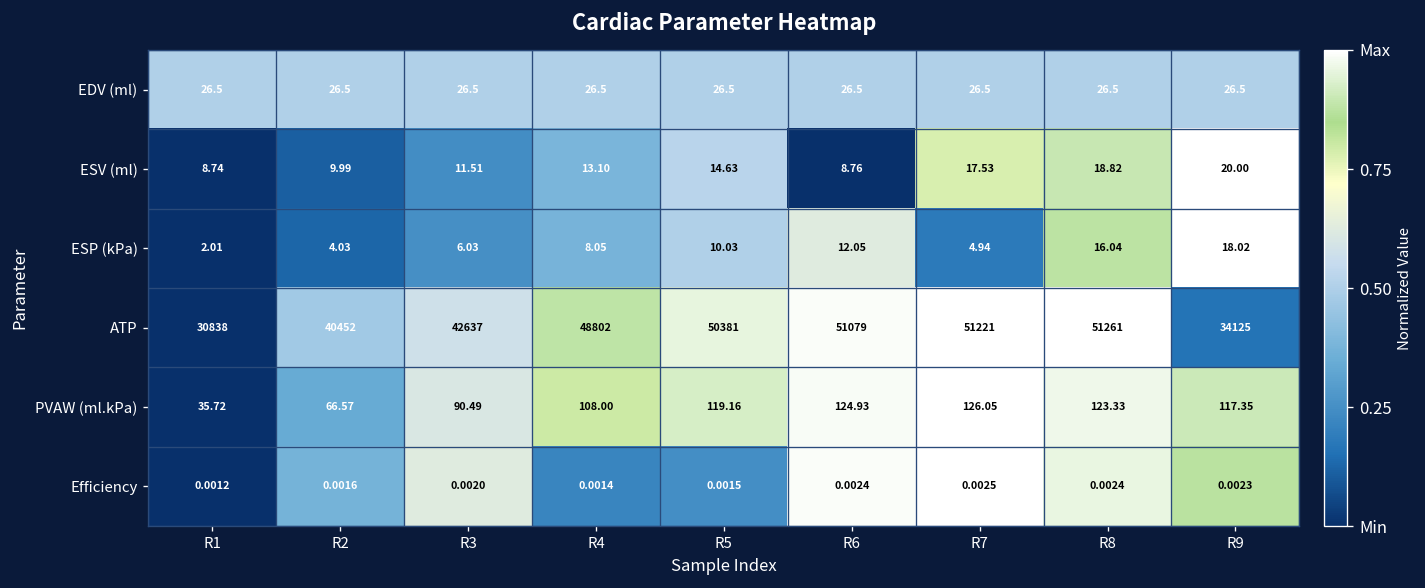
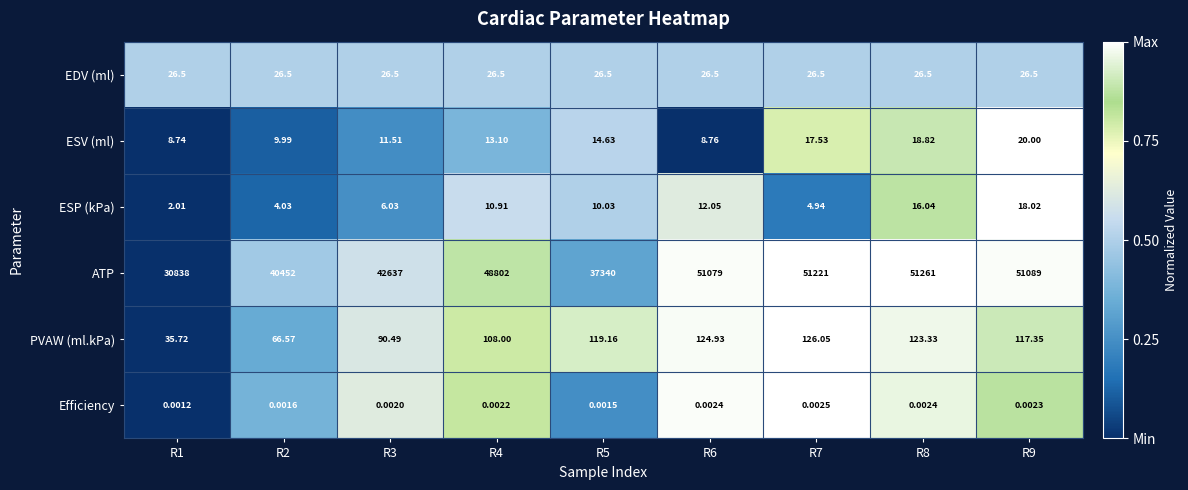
ESP (kPa), R4: 8.05 -> 10.91
ATP, R5: 50381 -> 37340
ATP, R9: 34125 -> 51089
Efficiency, R4: 0.0014 -> 0.0022
